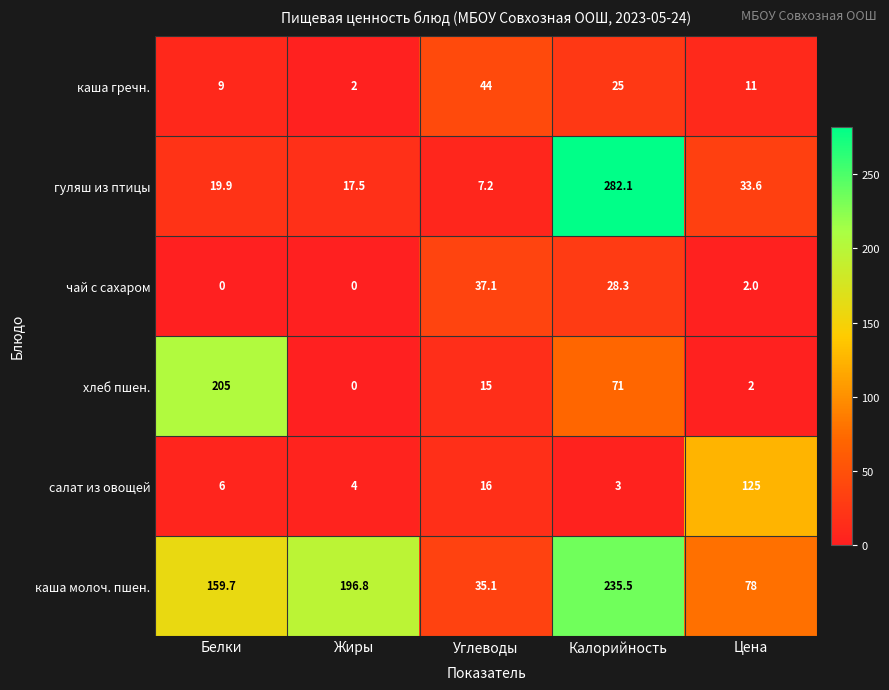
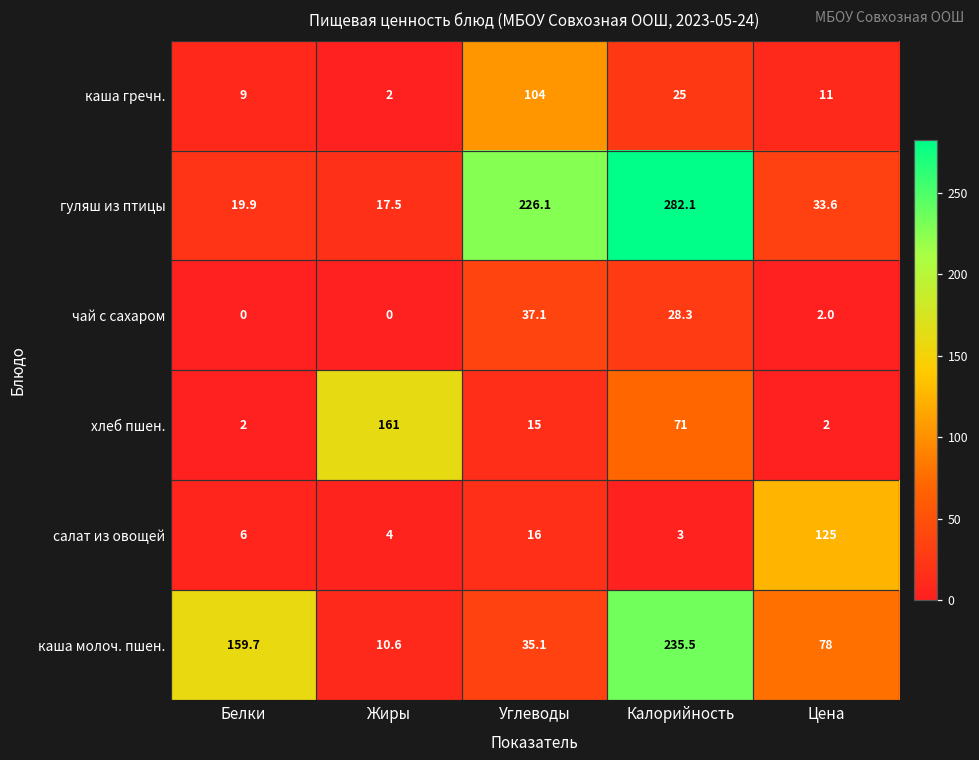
каша гречн., Углеводы: 44 -> 104
гуляш из птицы, Углеводы: 7.2 -> 226.1
хлеб пшен., Белки: 205 -> 2
хлеб пшен., Жиры: 0 -> 161
каша молоч. пшен., Жиры: 196.8 -> 10.6
